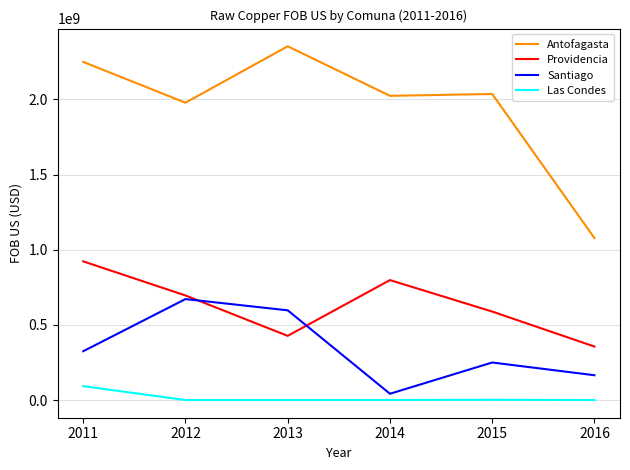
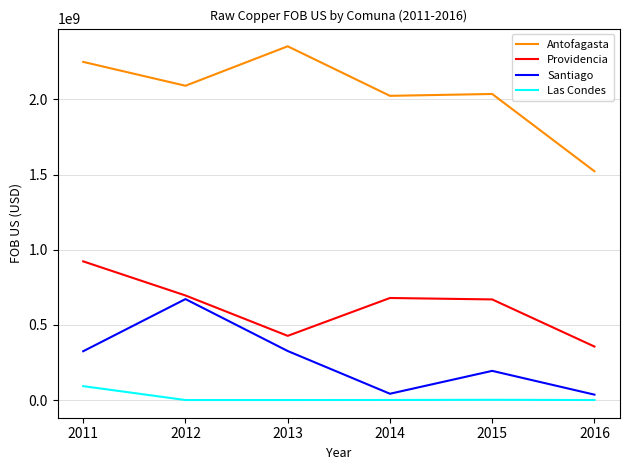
Antofagasta, 2012: 1980000000 -> 2090000000
Santiago, 2013: 600000000 -> 330000000
Providencia, 2014: 800000000 -> 680000000
Providencia, 2015: 590000000 -> 670000000
Santiago, 2015: 250000000 -> 190000000
Antofagasta, 2016: 1080000000 -> 1520000000
Santiago, 2016: 170000000 -> 40000000
